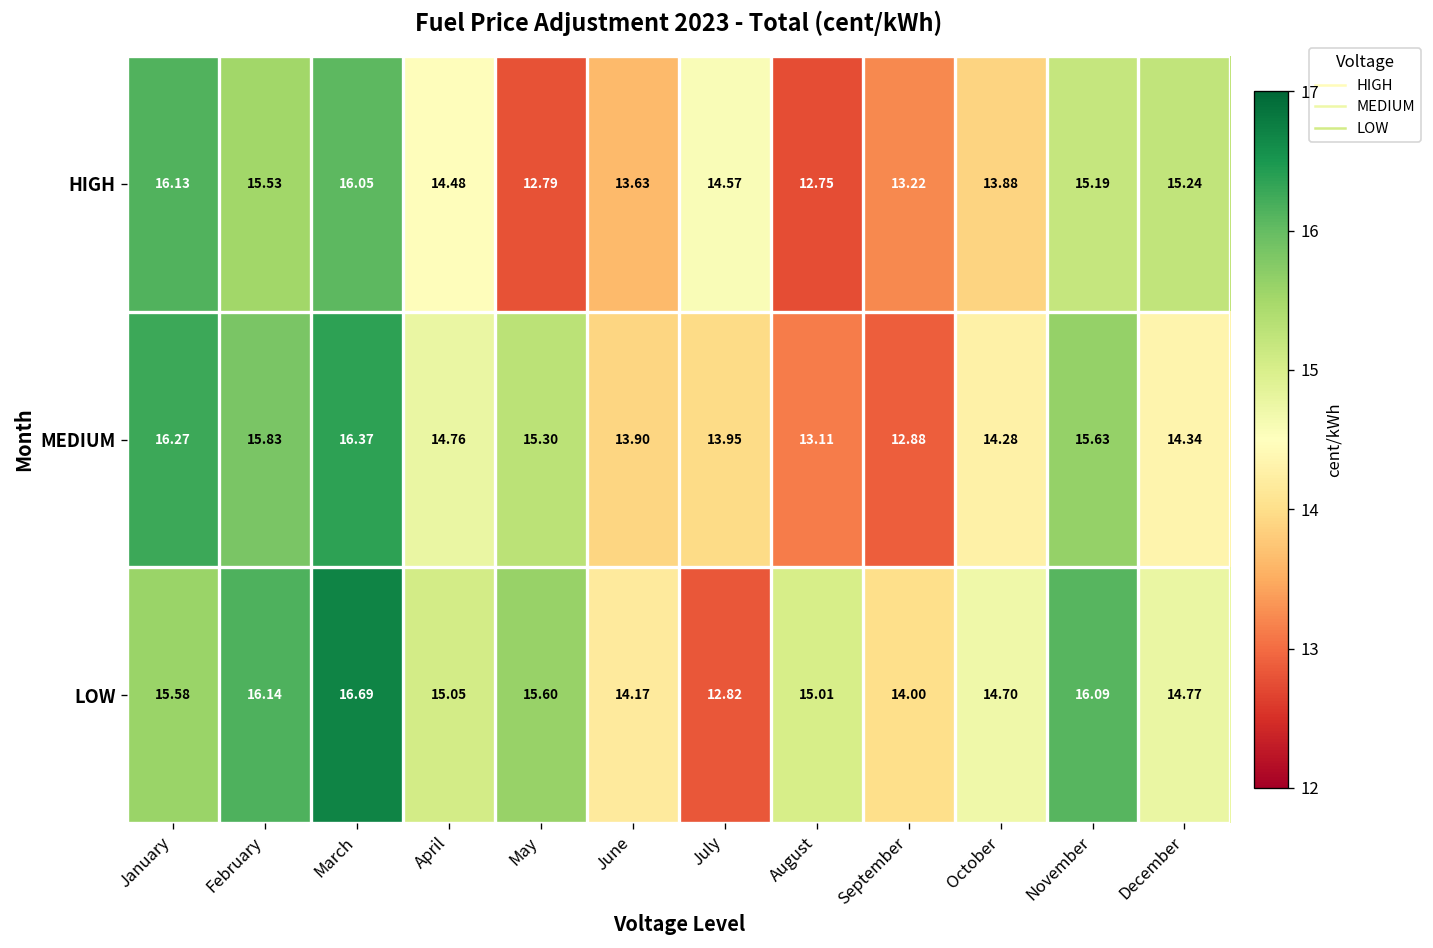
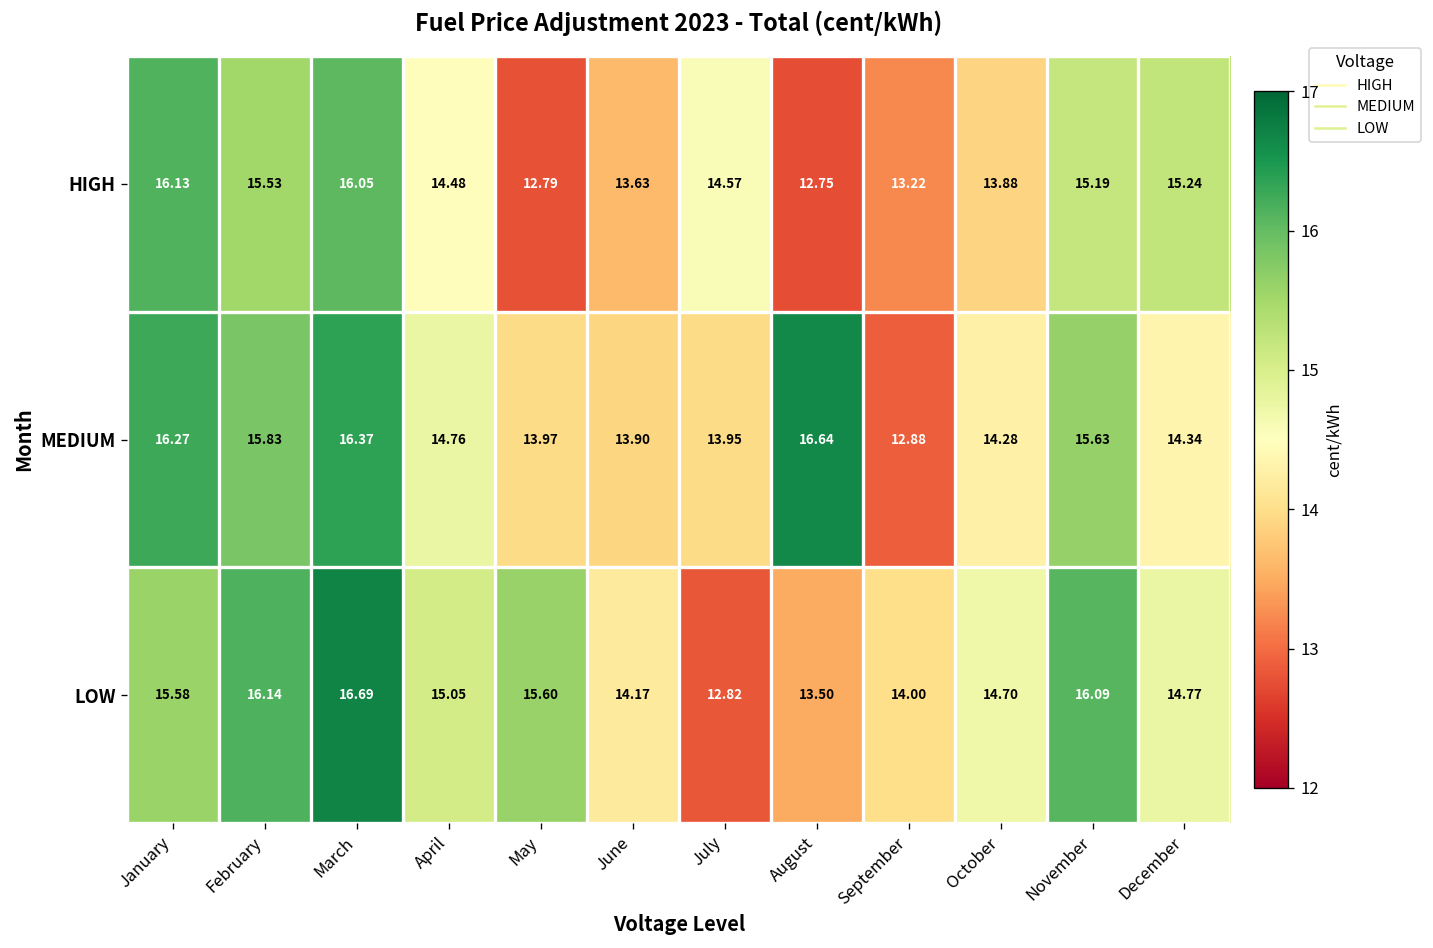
MEDIUM, May: 15.30 -> 13.97
MEDIUM, August: 13.11 -> 16.64
LOW, August: 15.01 -> 13.50
